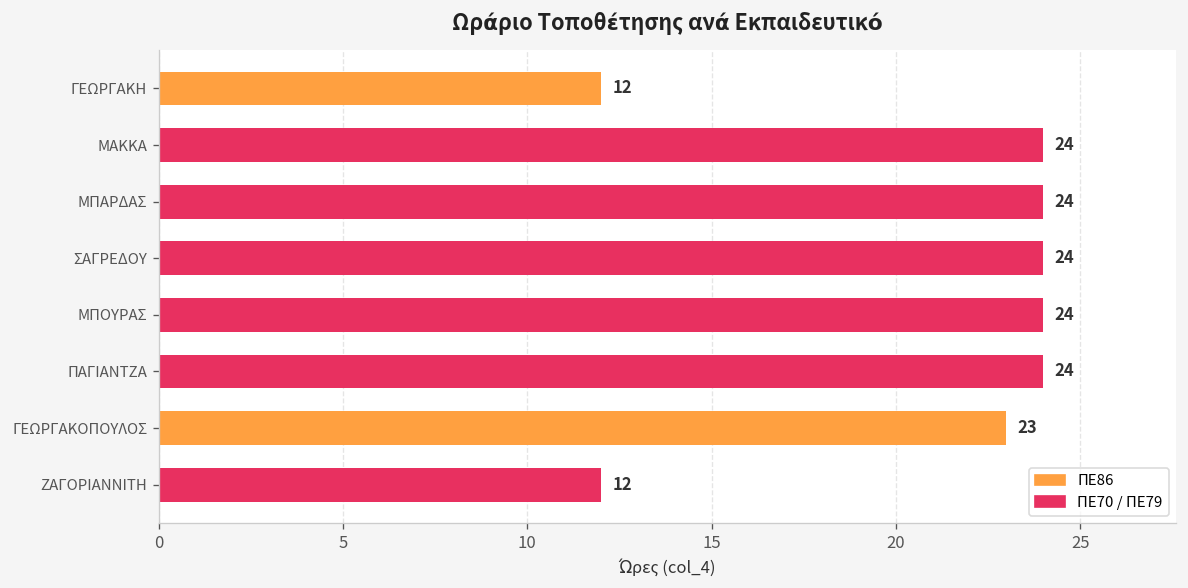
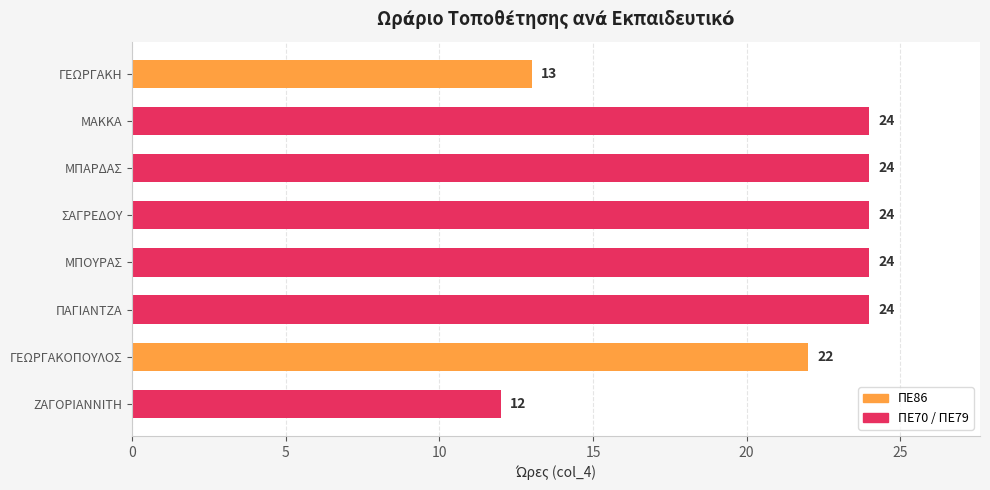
ΓΕΩΡΓΑΚΗ: 12 -> 13
ΓΕΩΡΓΑΚΟΠΟΥΛΟΣ: 23 -> 22
